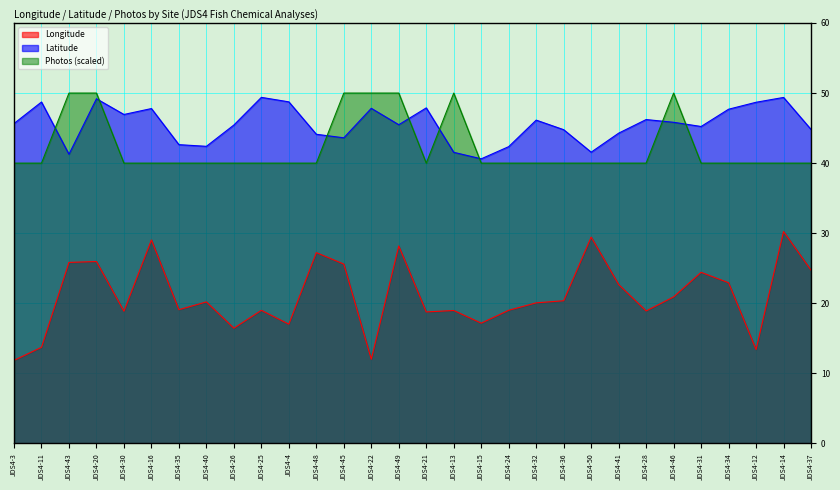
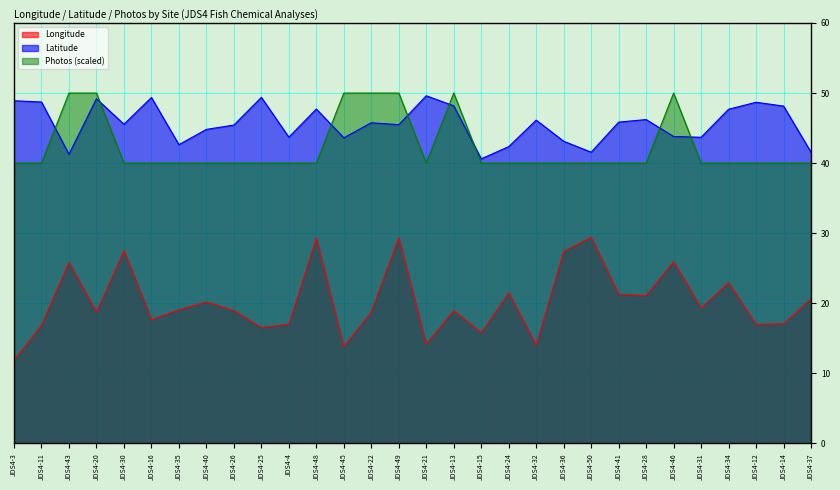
Latitude, JDS4-3: 46 -> 49
Longitude, JDS4-11: 14 -> 17
Longitude, JDS4-20: 26 -> 19
Longitude, JDS4-30: 19 -> 28
Latitude, JDS4-30: 47 -> 46
Longitude, JDS4-16: 29 -> 18
Latitude, JDS4-16: 48 -> 49
Latitude, JDS4-40: 42 -> 45
Longitude, JDS4-26: 16 -> 19
Longitude, JDS4-25: 19 -> 17
Latitude, JDS4-4: 49 -> 44
Longitude, JDS4-48: 27 -> 29
Latitude, JDS4-48: 44 -> 48
Longitude, JDS4-45: 26 -> 14
Longitude, JDS4-22: 12 -> 19
Latitude, JDS4-22: 48 -> 46
Longitude, JDS4-49: 28 -> 29
Longitude, JDS4-21: 19 -> 14
Latitude, JDS4-21: 48 -> 50
Latitude, JDS4-13: 42 -> 48
Longitude, JDS4-15: 17 -> 16
Longitude, JDS4-24: 19 -> 21
Longitude, JDS4-32: 20 -> 14
Longitude, JDS4-36: 20 -> 27
Latitude, JDS4-36: 45 -> 43
Longitude, JDS4-41: 23 -> 21
Latitude, JDS4-41: 44 -> 46
Longitude, JDS4-28: 19 -> 21
Longitude, JDS4-46: 21 -> 26
Latitude, JDS4-46: 46 -> 44
Longitude, JDS4-31: 24 -> 19
Latitude, JDS4-31: 45 -> 44
Longitude, JDS4-12: 13 -> 17
Longitude, JDS4-14: 30 -> 17
Latitude, JDS4-14: 49 -> 48
Longitude, JDS4-37: 25 -> 21
Latitude, JDS4-37: 45 -> 42
